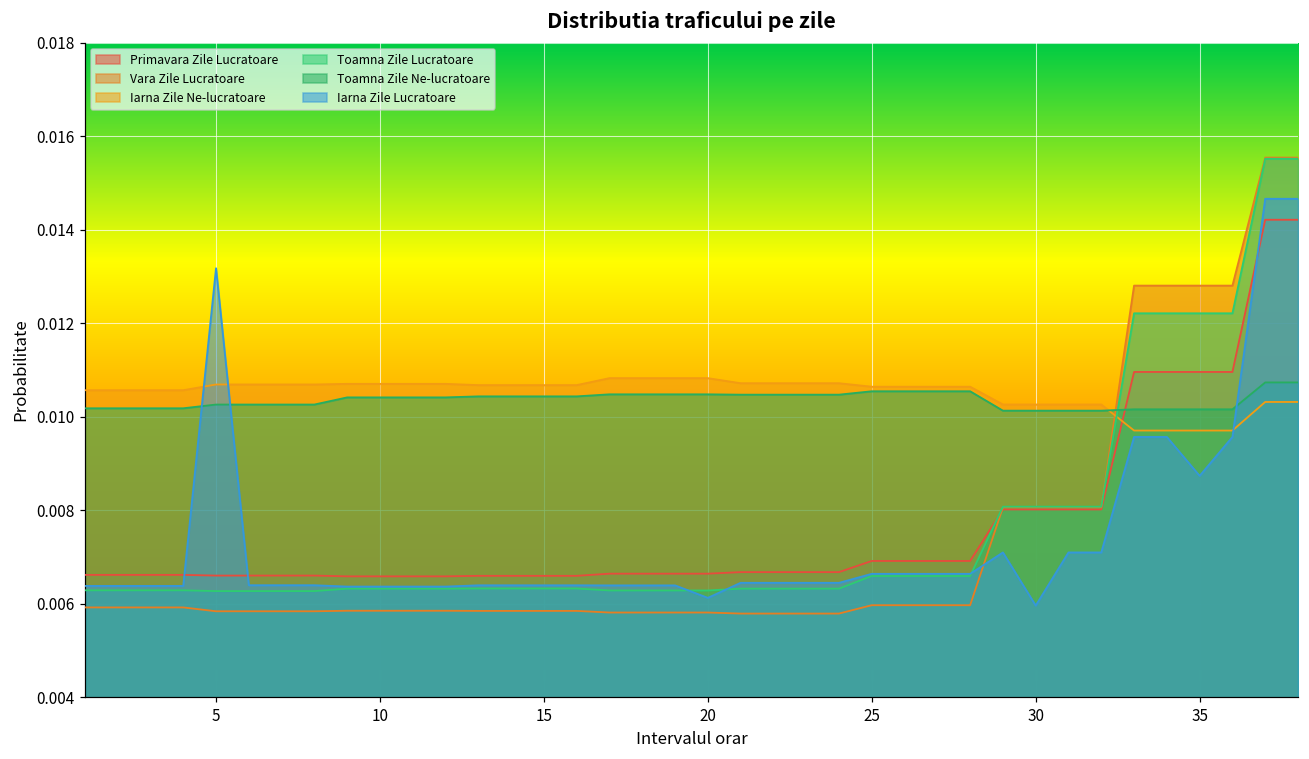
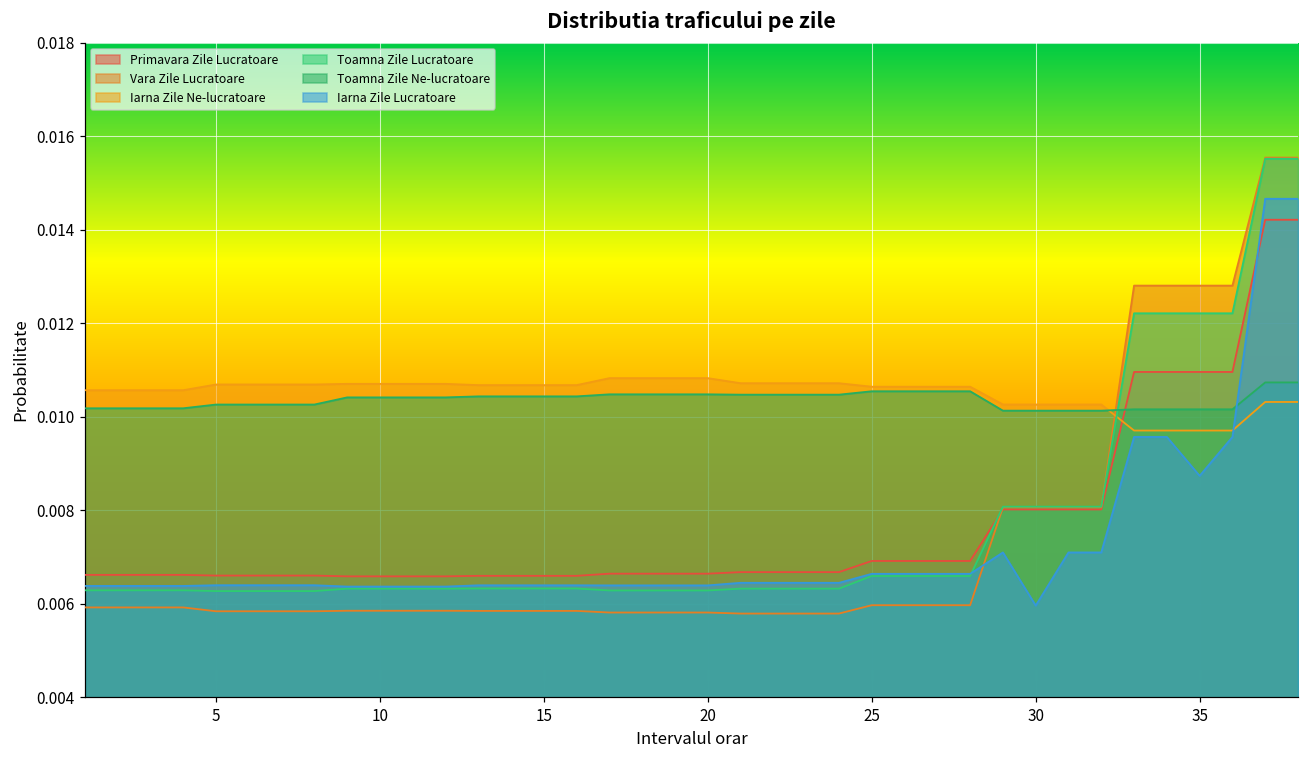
Iarna Zile Lucratoare, 5: 0.0132 -> 0.0064
Iarna Zile Lucratoare, 20: 0.0061 -> 0.0064
